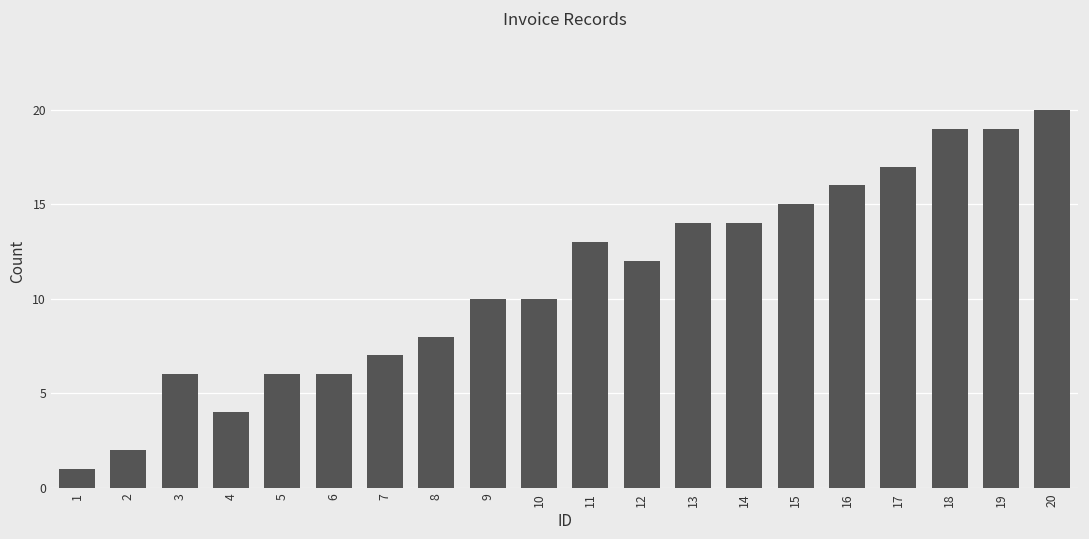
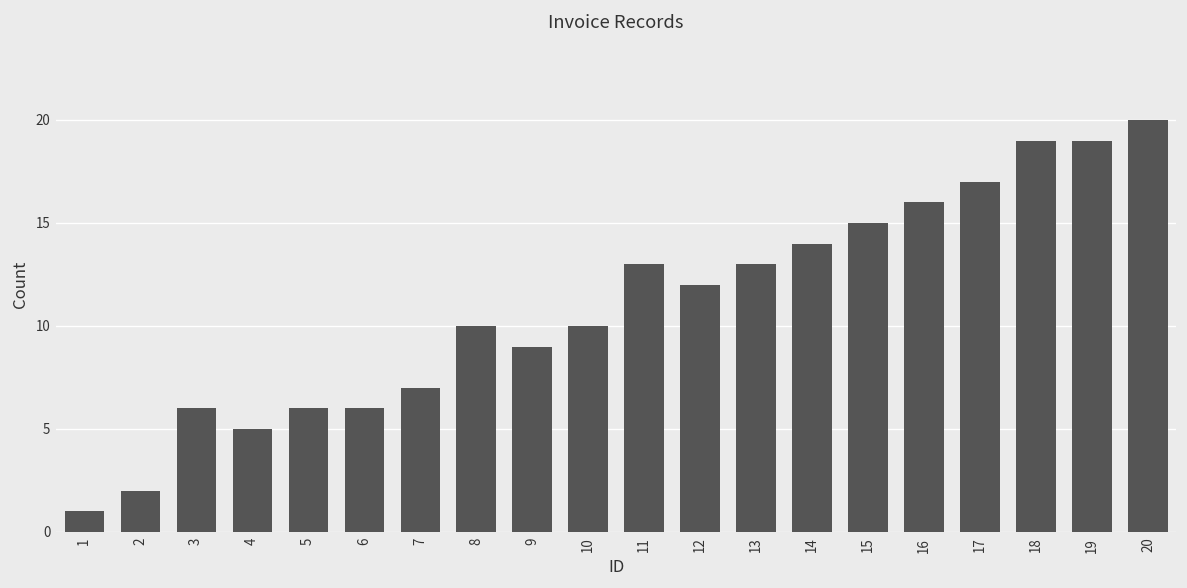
4: 4 -> 5
8: 8 -> 10
9: 10 -> 9
13: 14 -> 13
